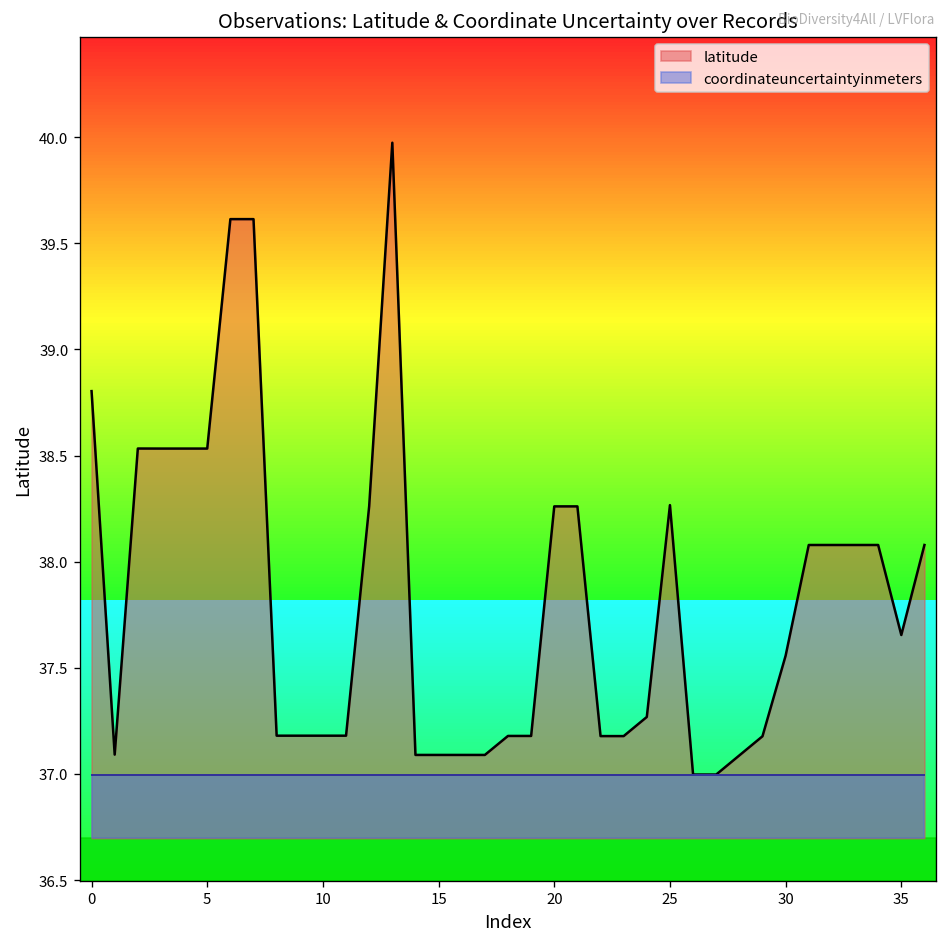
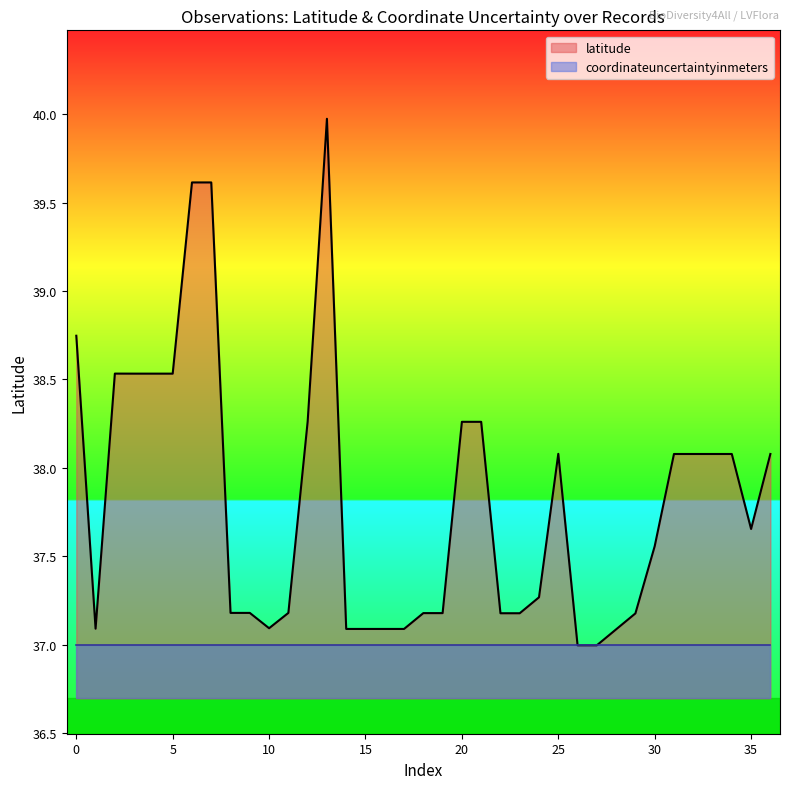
latitude, 0: 38.80 -> 38.75
latitude, 10: 37.18 -> 37.09
latitude, 25: 38.27 -> 38.08
